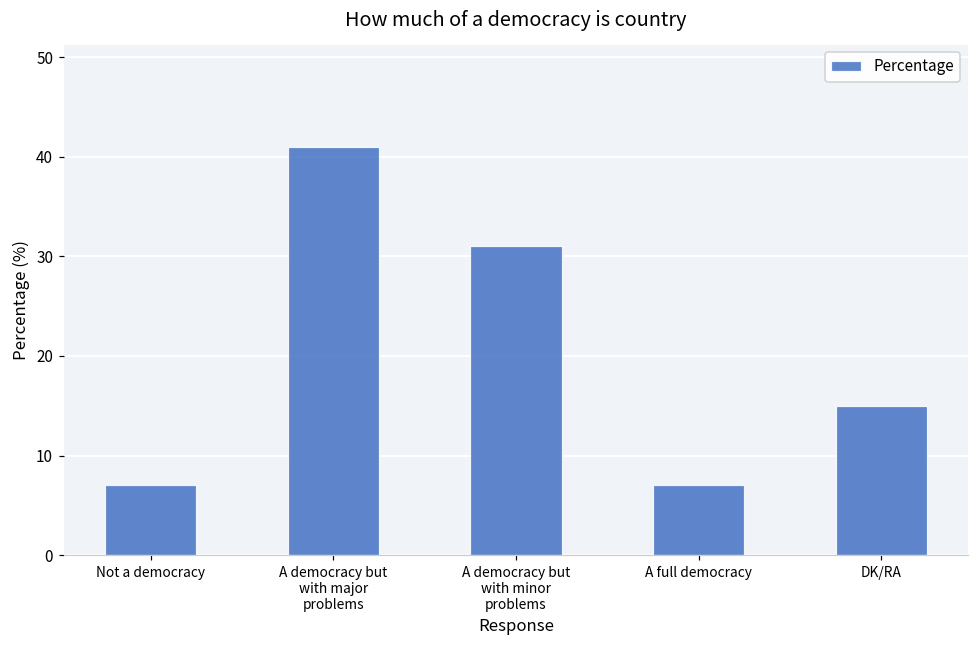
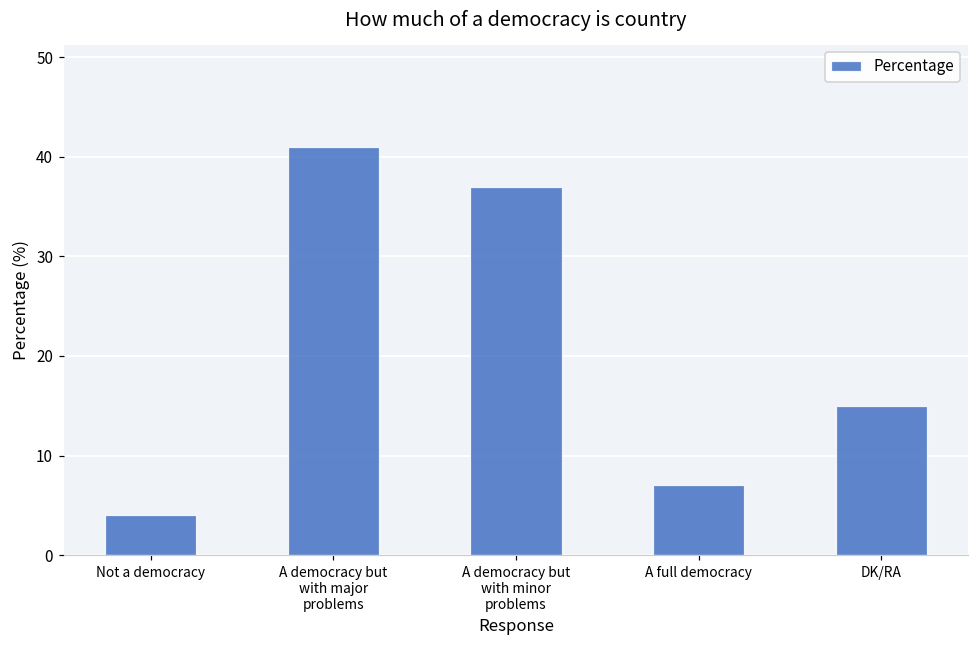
Not a democracy: 7 -> 4
A democracy but with minor problems: 31 -> 37
